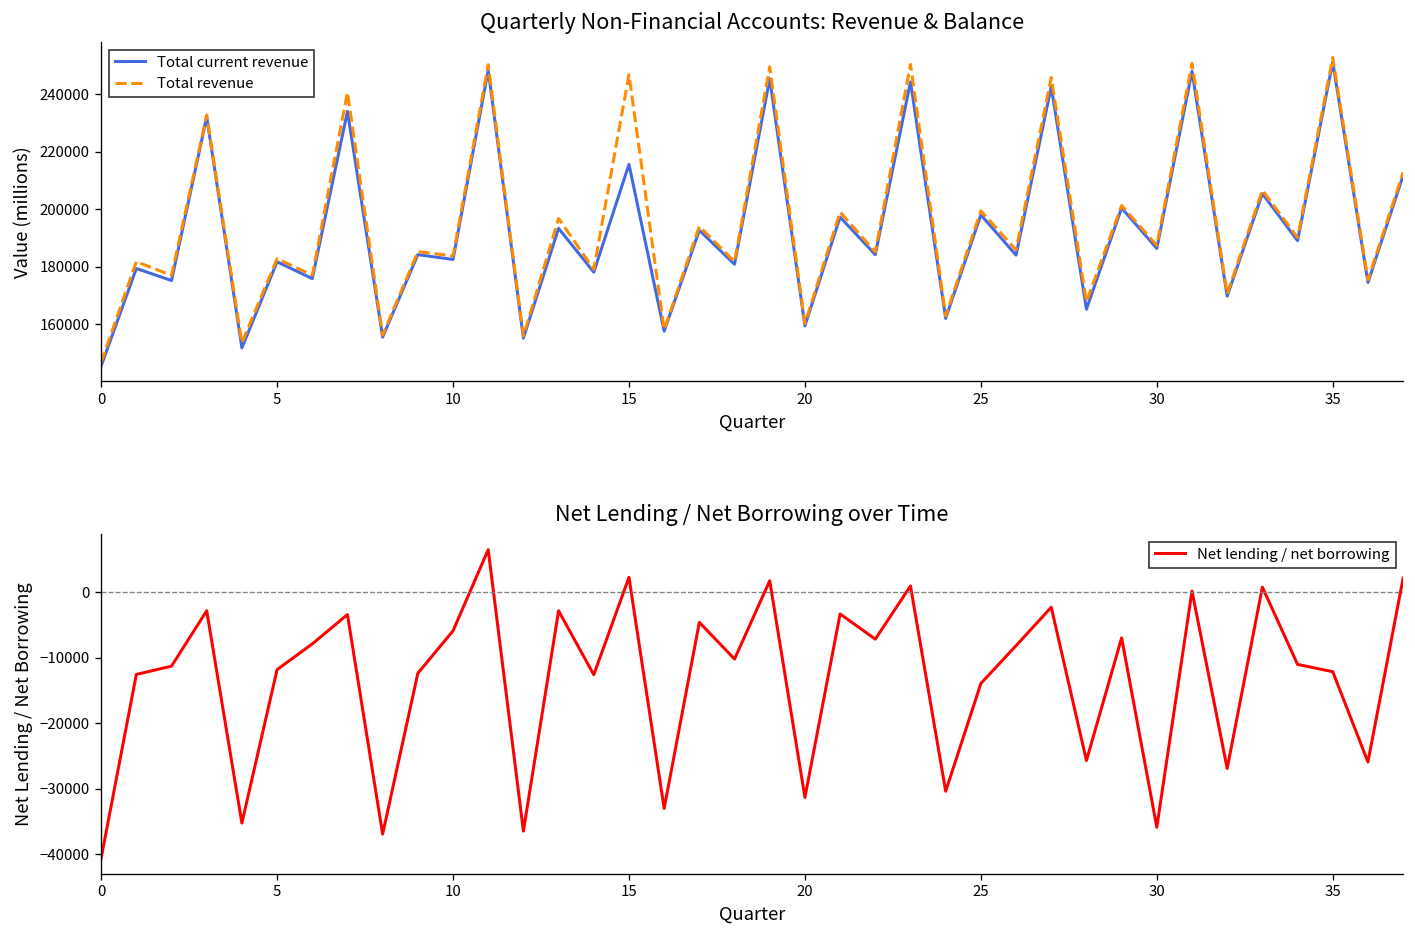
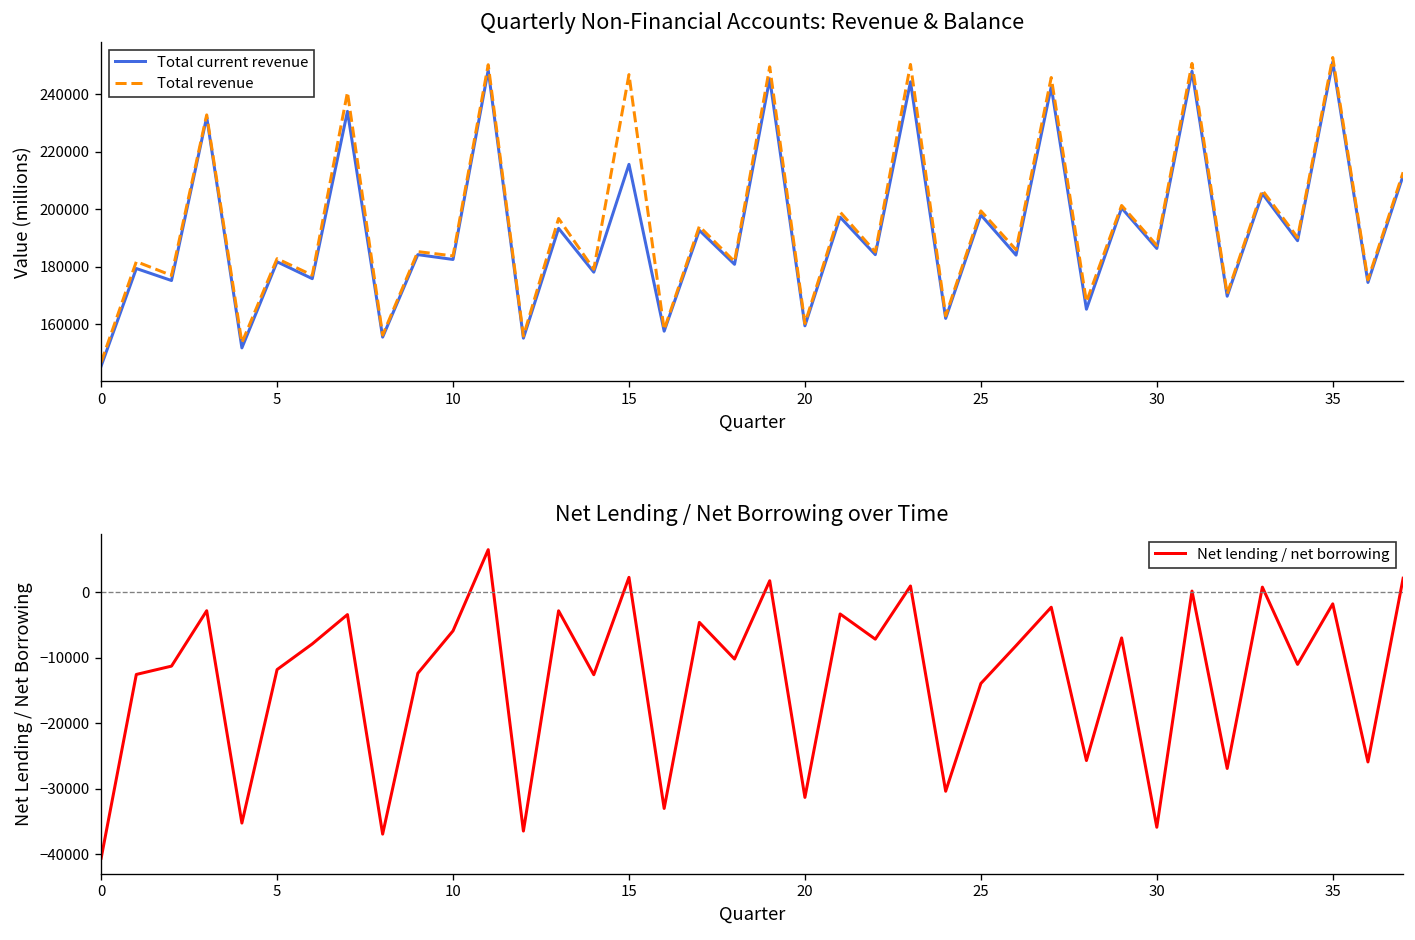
Net Lending / Net Borrowing over Time, 35: -12000 -> -2000
